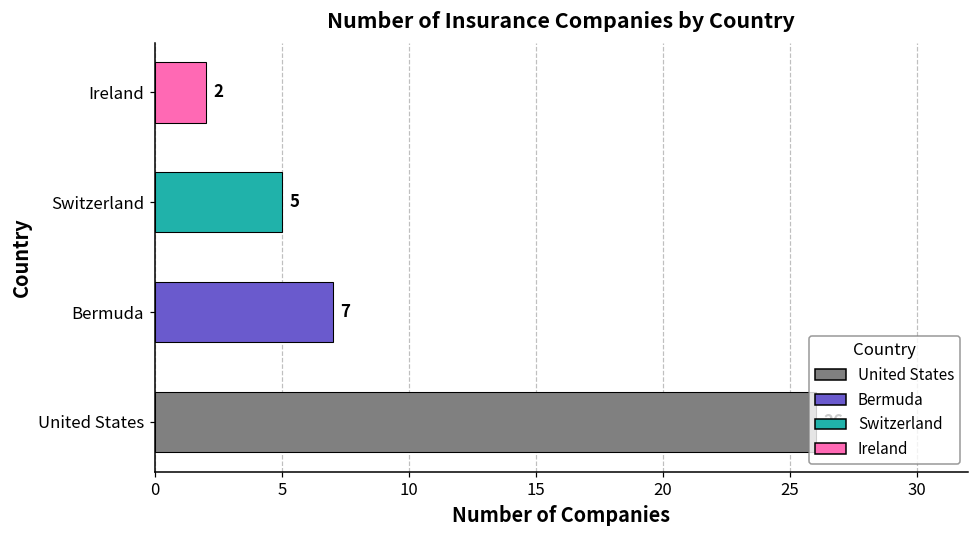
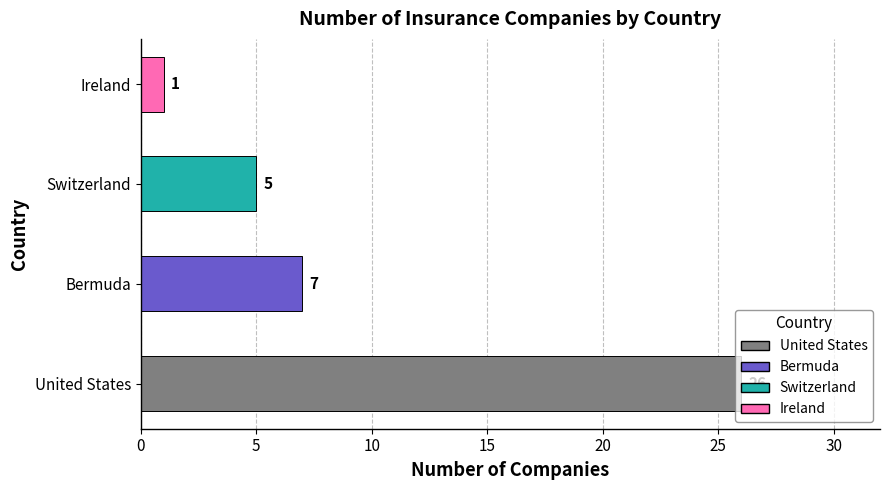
Ireland: 2 -> 1
